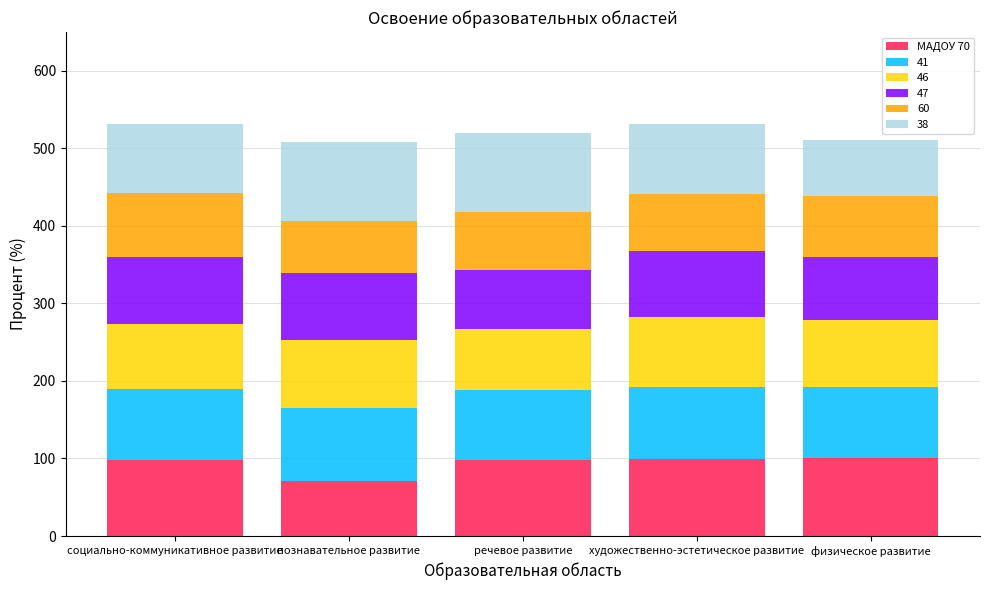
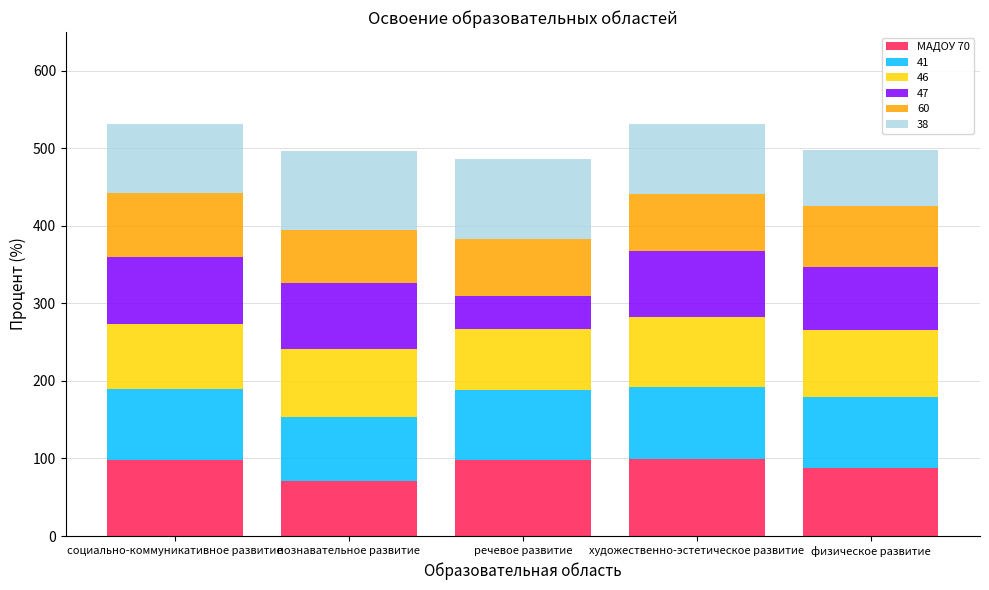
41, познавательное развитие: 90 -> 80
47, речевое развитие: 80 -> 40
МАДОУ 70, физическое развитие: 100 -> 90
